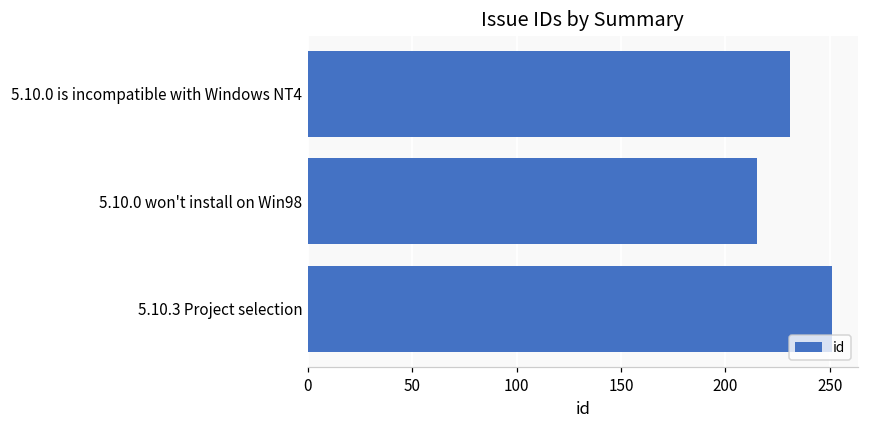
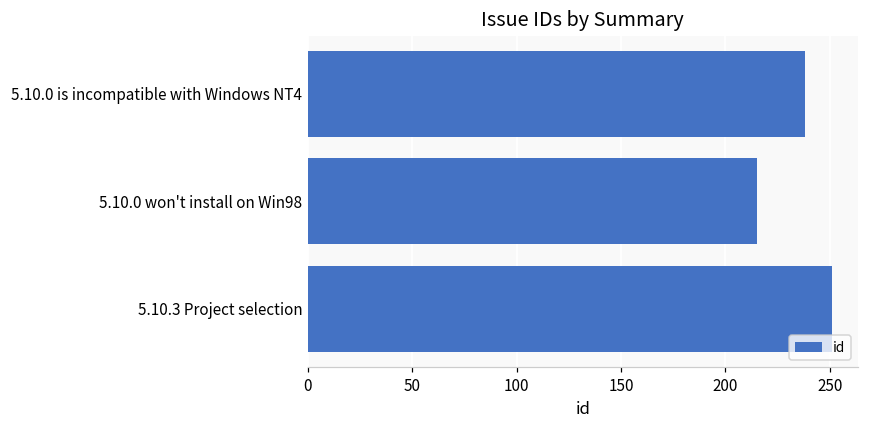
5.10.0 is incompatible with Windows NT4: 231 -> 238
